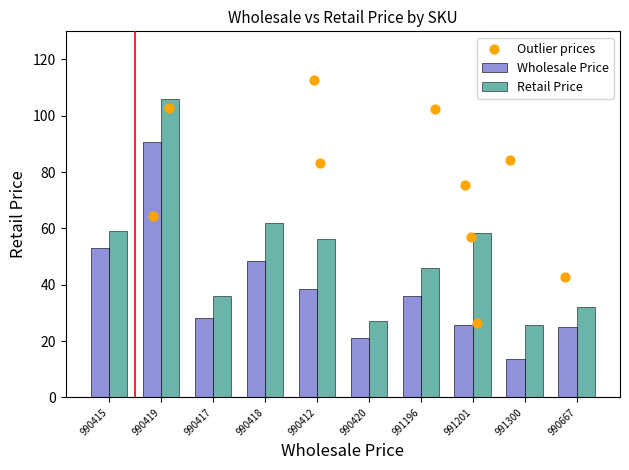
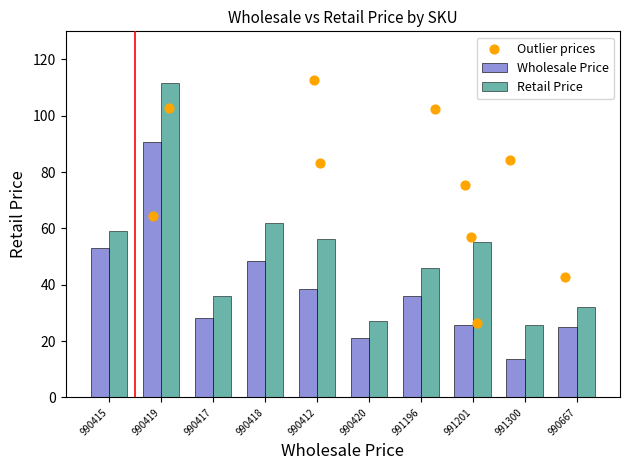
Retail Price, 990419: 106 -> 112
Retail Price, 991201: 59 -> 55
